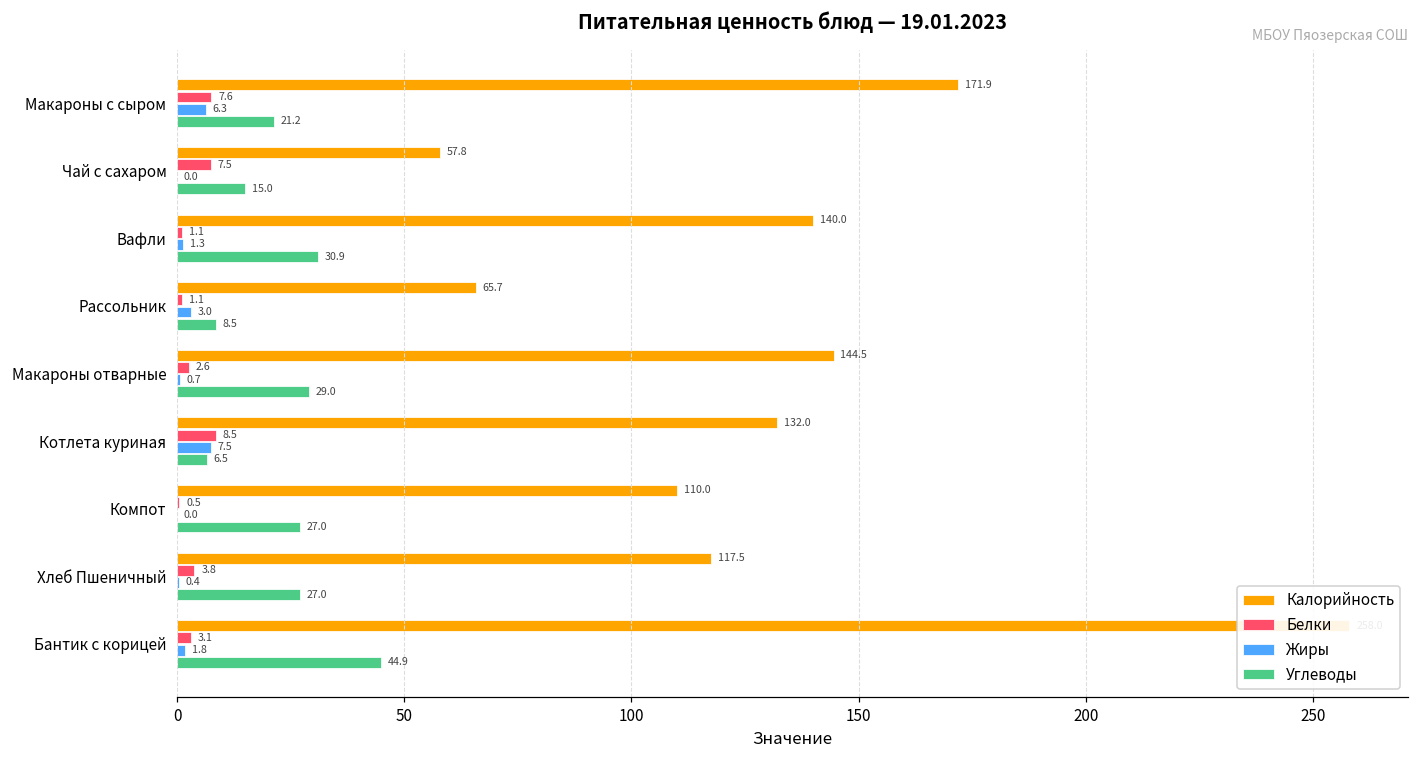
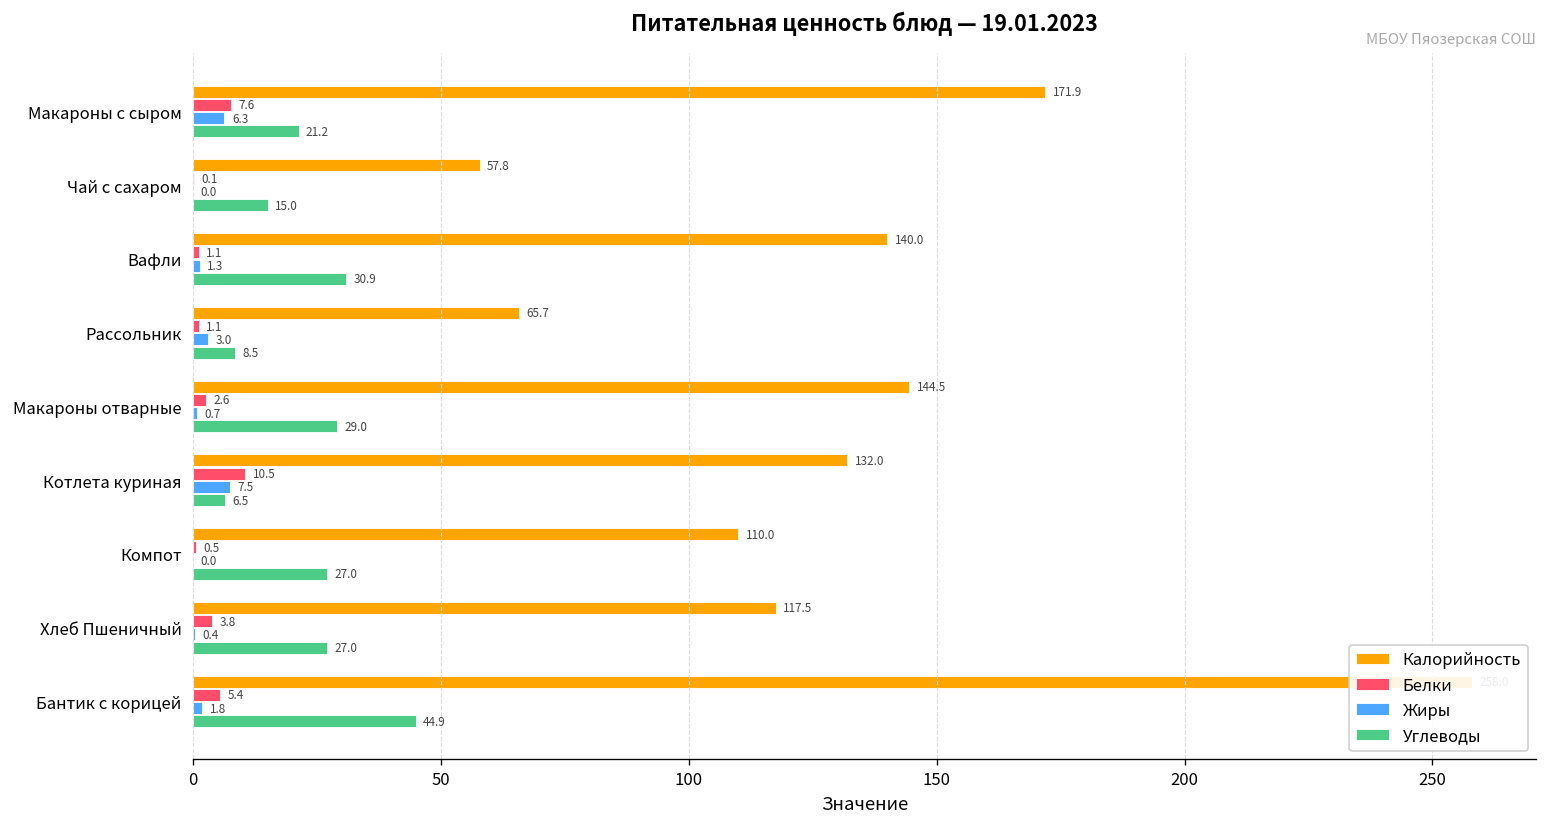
Белки, Чай с сахаром: 7.5 -> 0.1
Белки, Котлета куриная: 8.5 -> 10.5
Белки, Бантик с корицей: 3.1 -> 5.4
